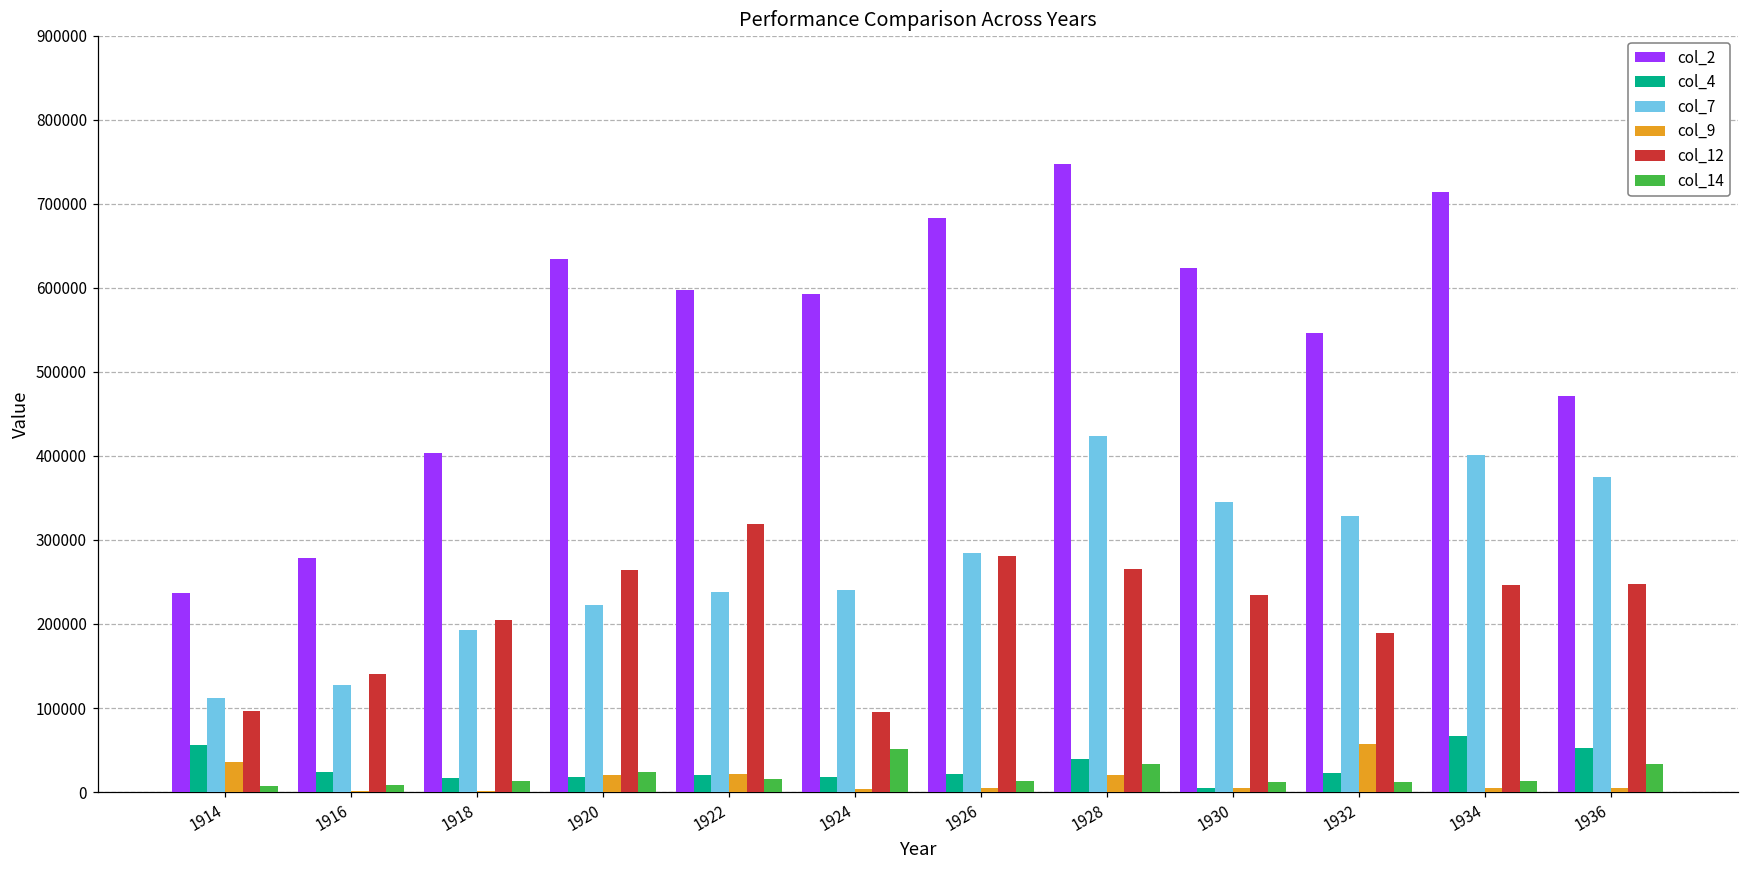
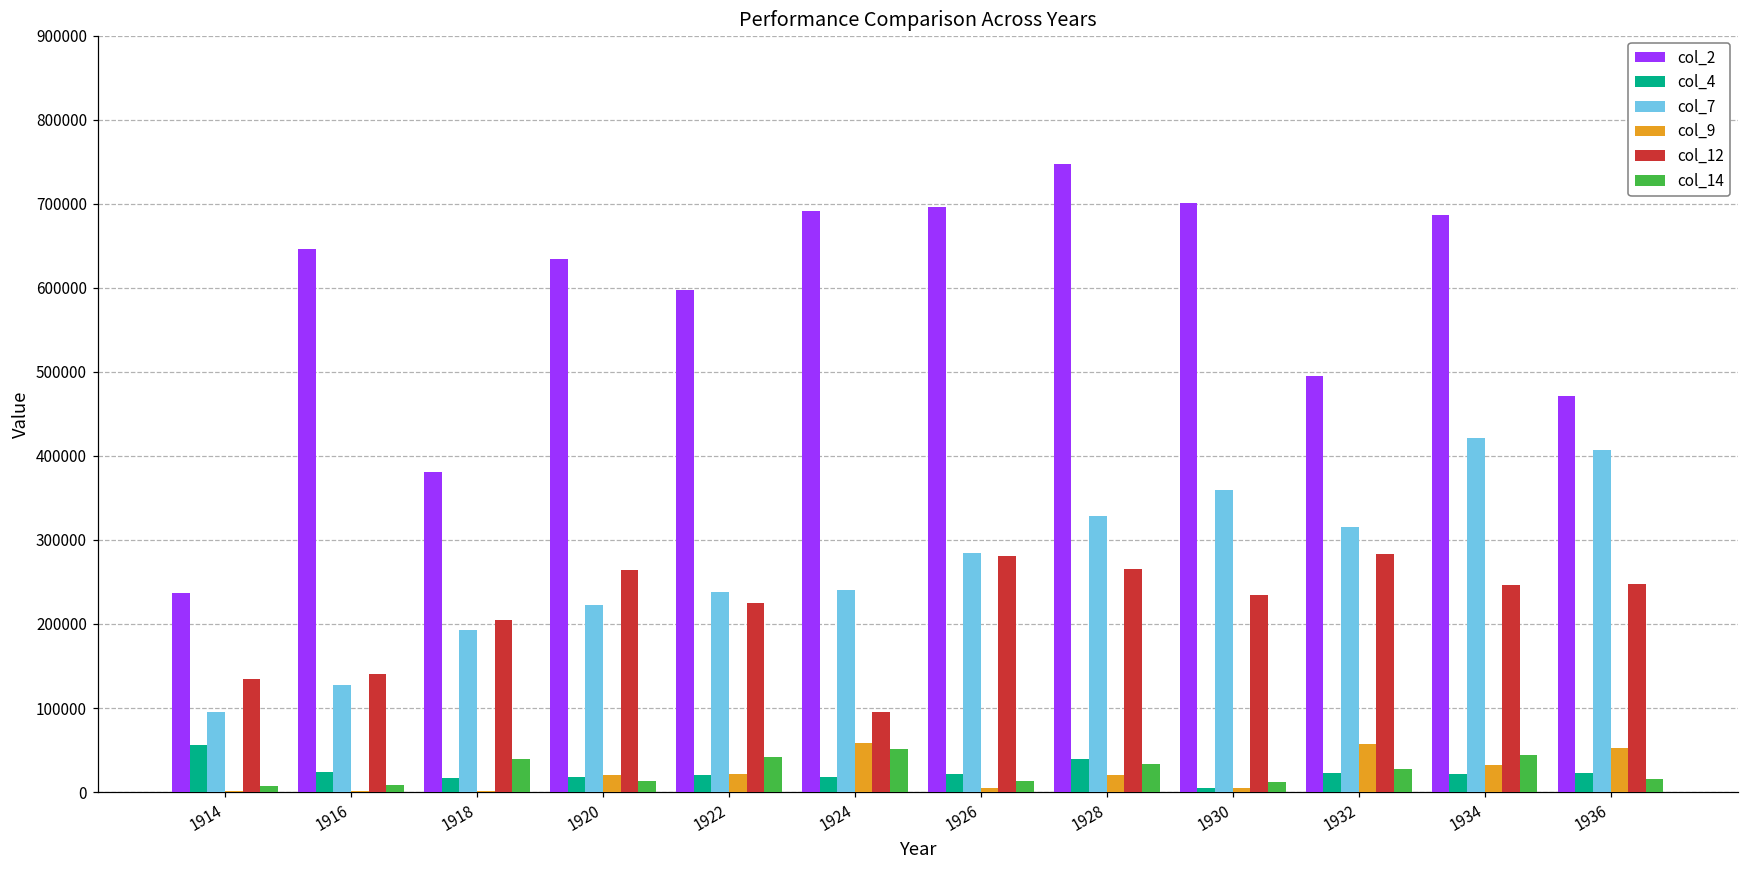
col_7, 1914: 110000 -> 100000
col_9, 1914: 40000 -> 0
col_12, 1914: 100000 -> 140000
col_2, 1916: 280000 -> 650000
col_2, 1918: 400000 -> 380000
col_14, 1918: 10000 -> 40000
col_14, 1920: 20000 -> 10000
col_12, 1922: 320000 -> 230000
col_14, 1922: 20000 -> 40000
col_2, 1924: 590000 -> 690000
col_9, 1924: 0 -> 60000
col_2, 1926: 680000 -> 700000
col_7, 1928: 420000 -> 330000
col_2, 1930: 620000 -> 700000
col_7, 1930: 340000 -> 360000
col_2, 1932: 550000 -> 490000
col_7, 1932: 330000 -> 310000
col_12, 1932: 190000 -> 280000
col_14, 1932: 10000 -> 30000
col_2, 1934: 710000 -> 690000
col_4, 1934: 70000 -> 20000
col_7, 1934: 400000 -> 420000
col_9, 1934: 10000 -> 30000
col_14, 1934: 10000 -> 40000
col_4, 1936: 50000 -> 20000
col_7, 1936: 380000 -> 410000
col_9, 1936: 0 -> 50000
col_14, 1936: 30000 -> 20000
